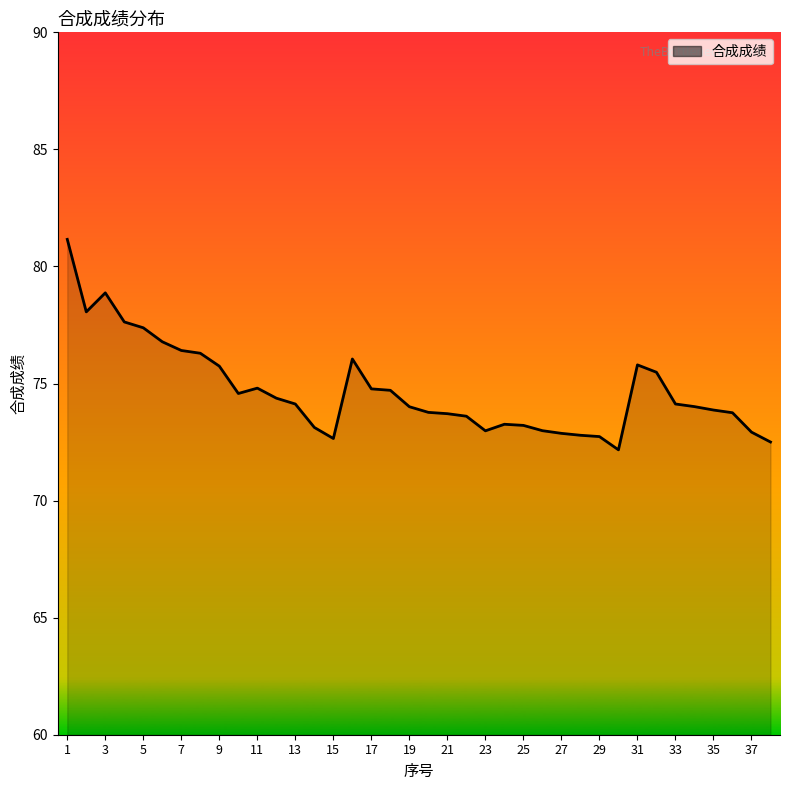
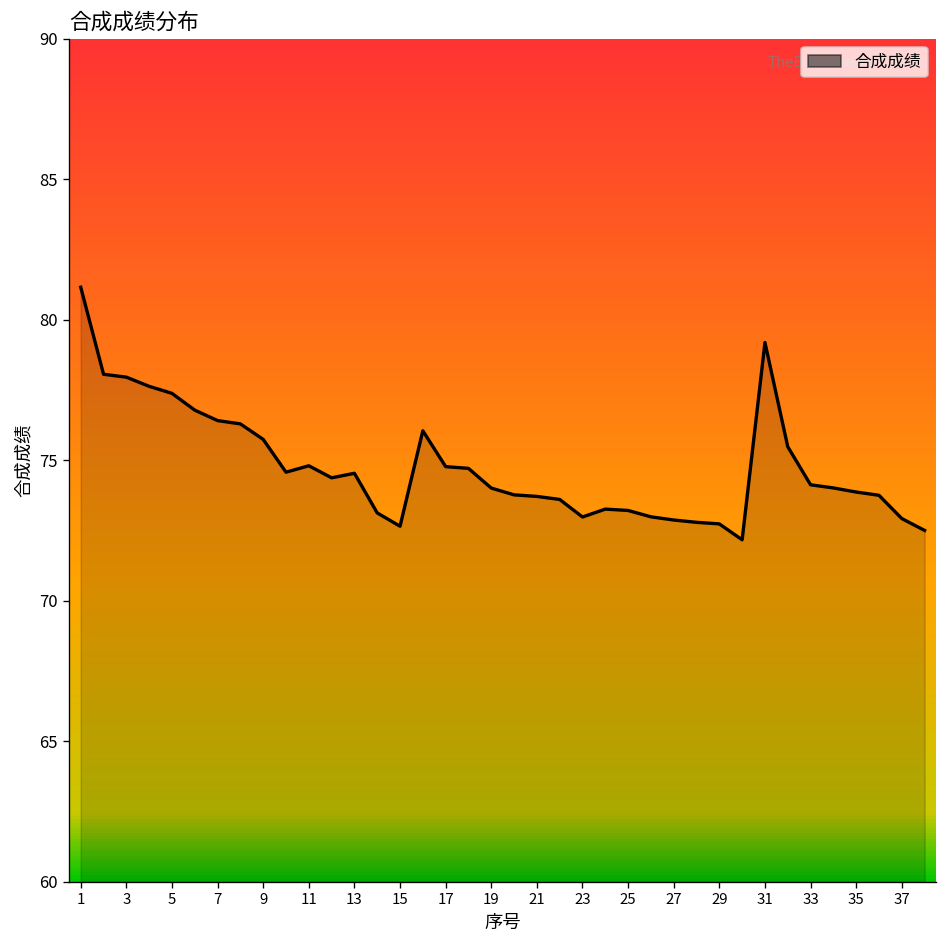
3: 78.9 -> 78.0
13: 74.1 -> 74.5
31: 75.8 -> 79.2
